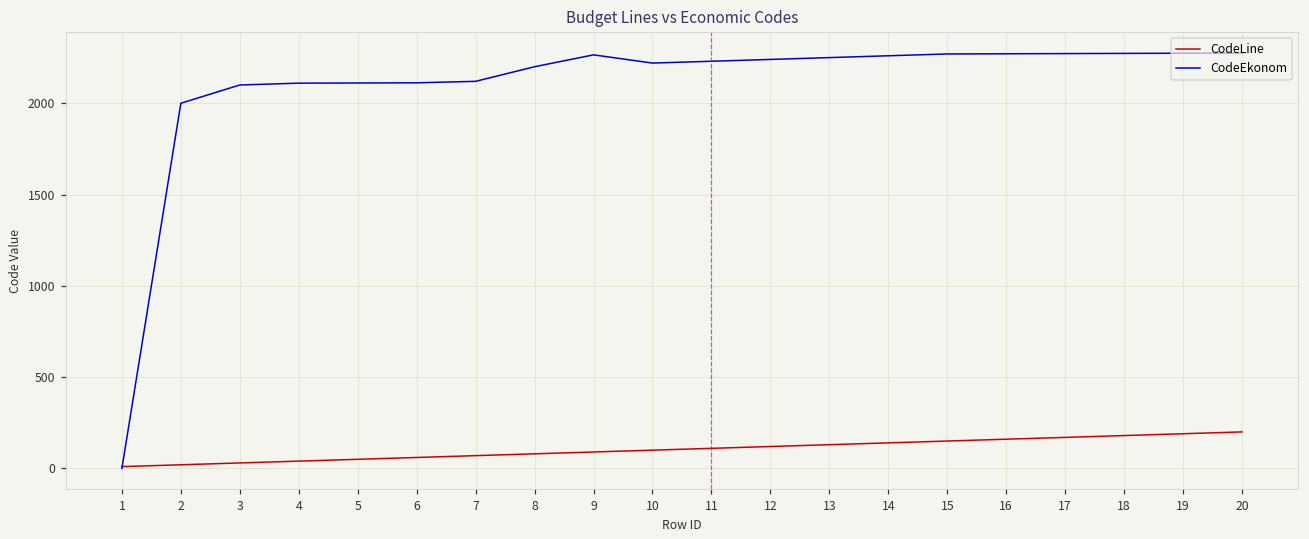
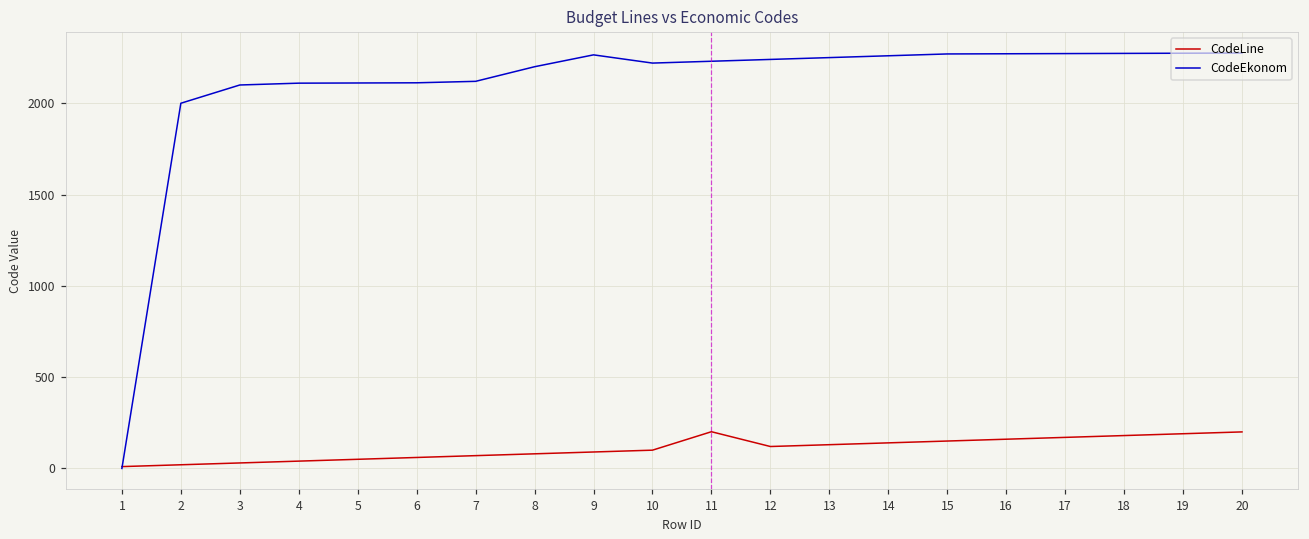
CodeLine, 11: 110 -> 200
